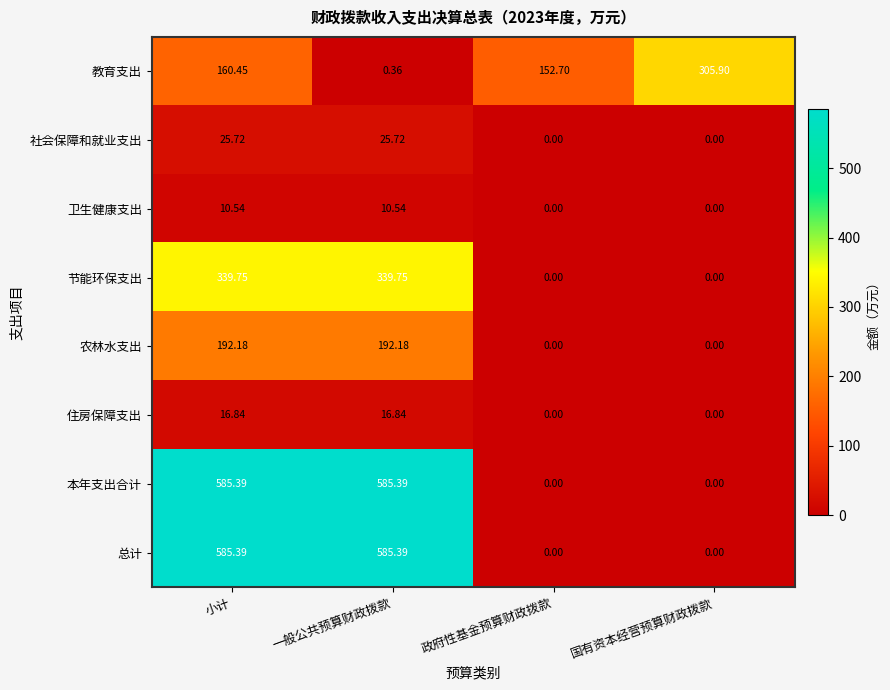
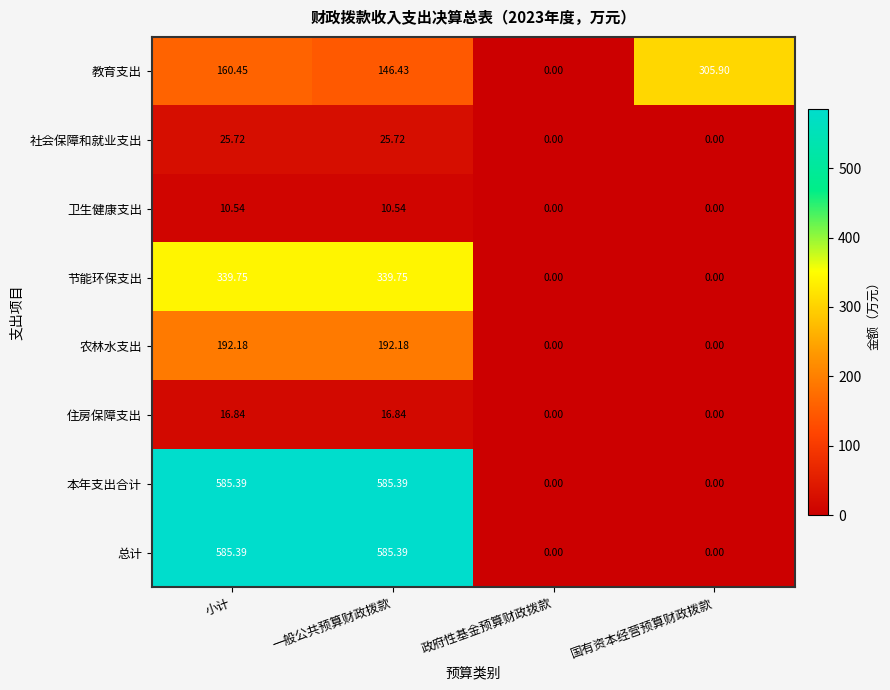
教育支出, 一般公共预算财政拨款: 0.36 -> 146.43
教育支出, 政府性基金预算财政拨款: 152.70 -> 0.00
